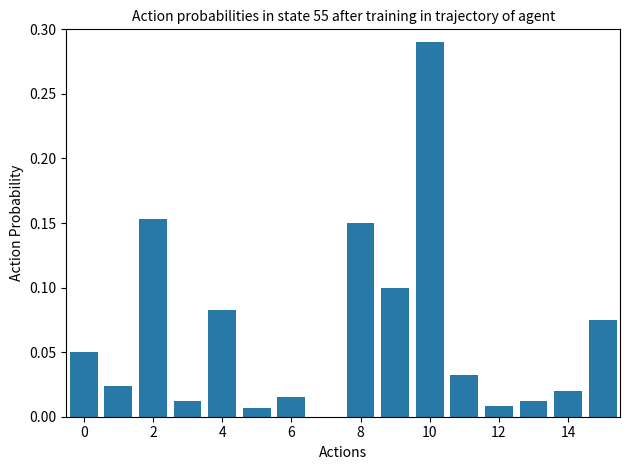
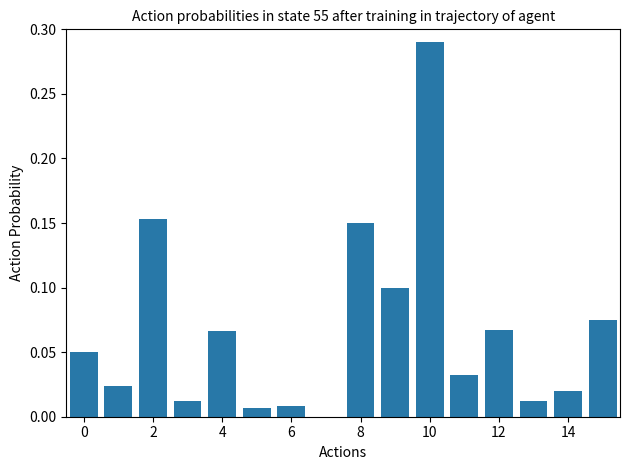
4: 0.083 -> 0.066
6: 0.015 -> 0.008
12: 0.008 -> 0.067
